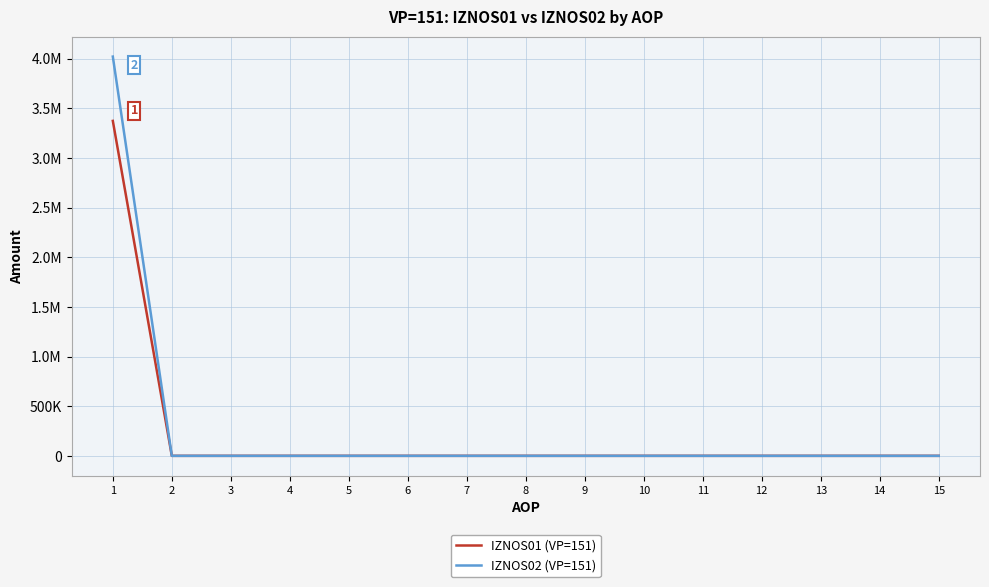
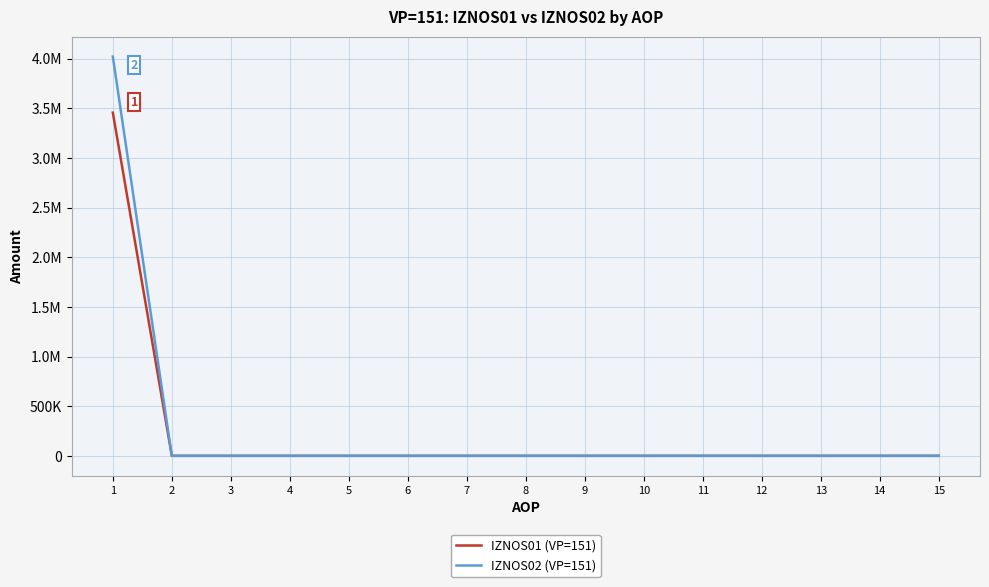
IZNOS01 (VP=151), 1: 3400000 -> 3500000
